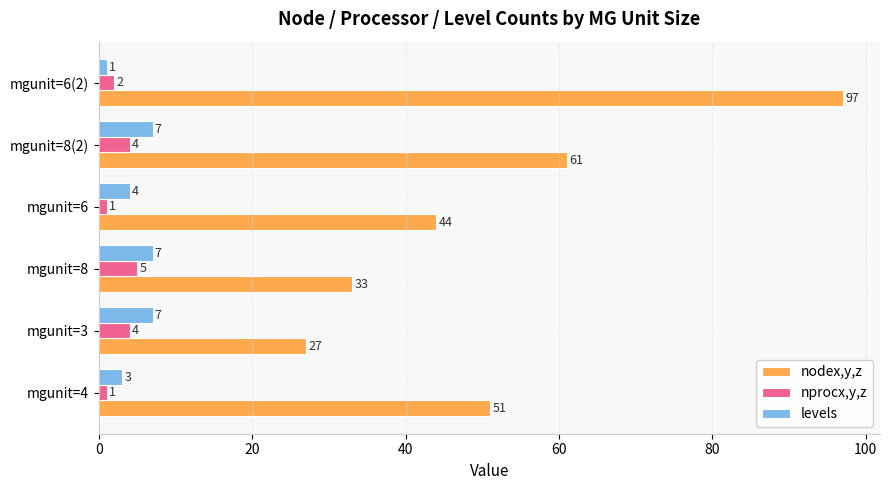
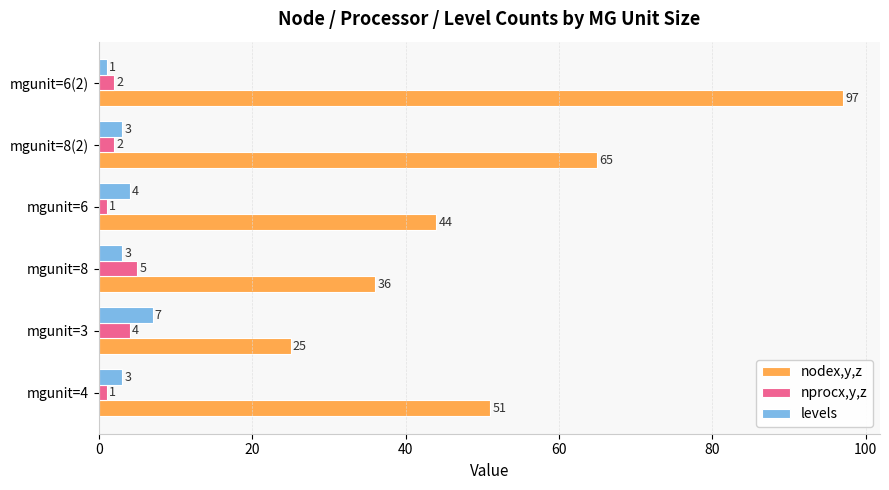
levels, mgunit=8(2): 7 -> 3
nprocx,y,z, mgunit=8(2): 4 -> 2
nodex,y,z, mgunit=8(2): 61 -> 65
levels, mgunit=8: 7 -> 3
nodex,y,z, mgunit=8: 33 -> 36
nodex,y,z, mgunit=3: 27 -> 25
